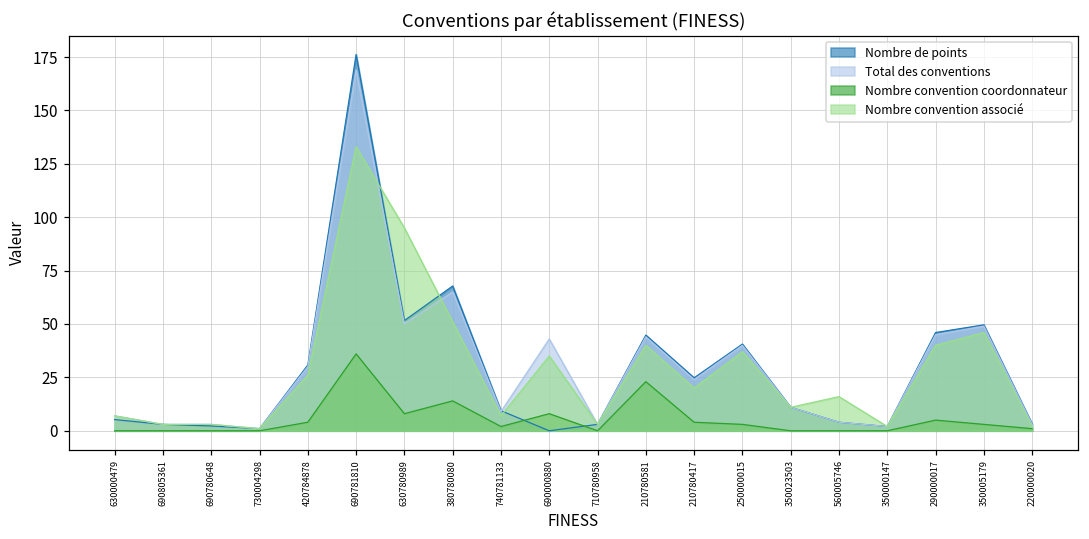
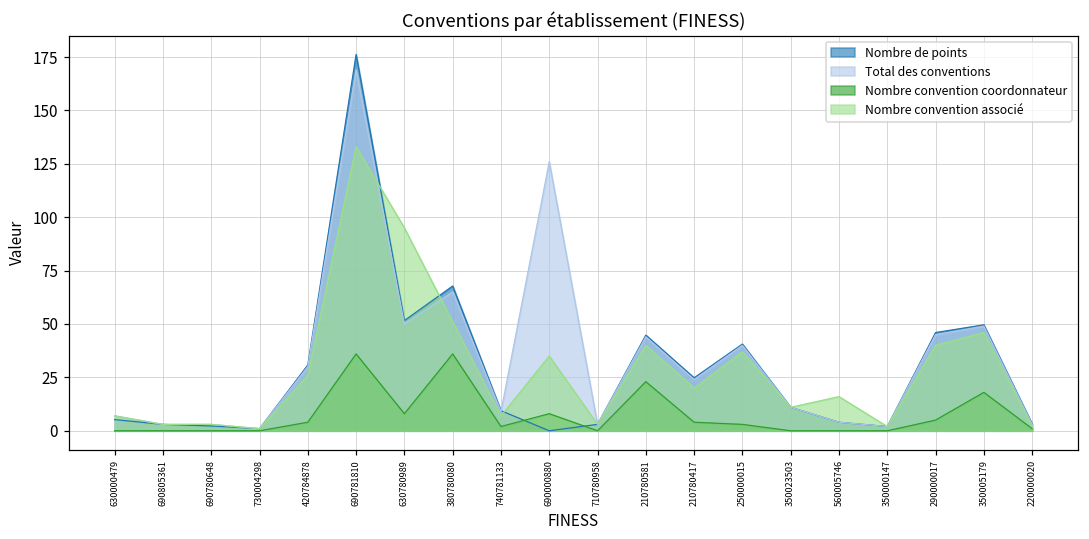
Nombre convention coordonnateur, 380780080: 14 -> 36
Total des conventions, 690000880: 43 -> 126
Nombre convention coordonnateur, 350005179: 3 -> 18
